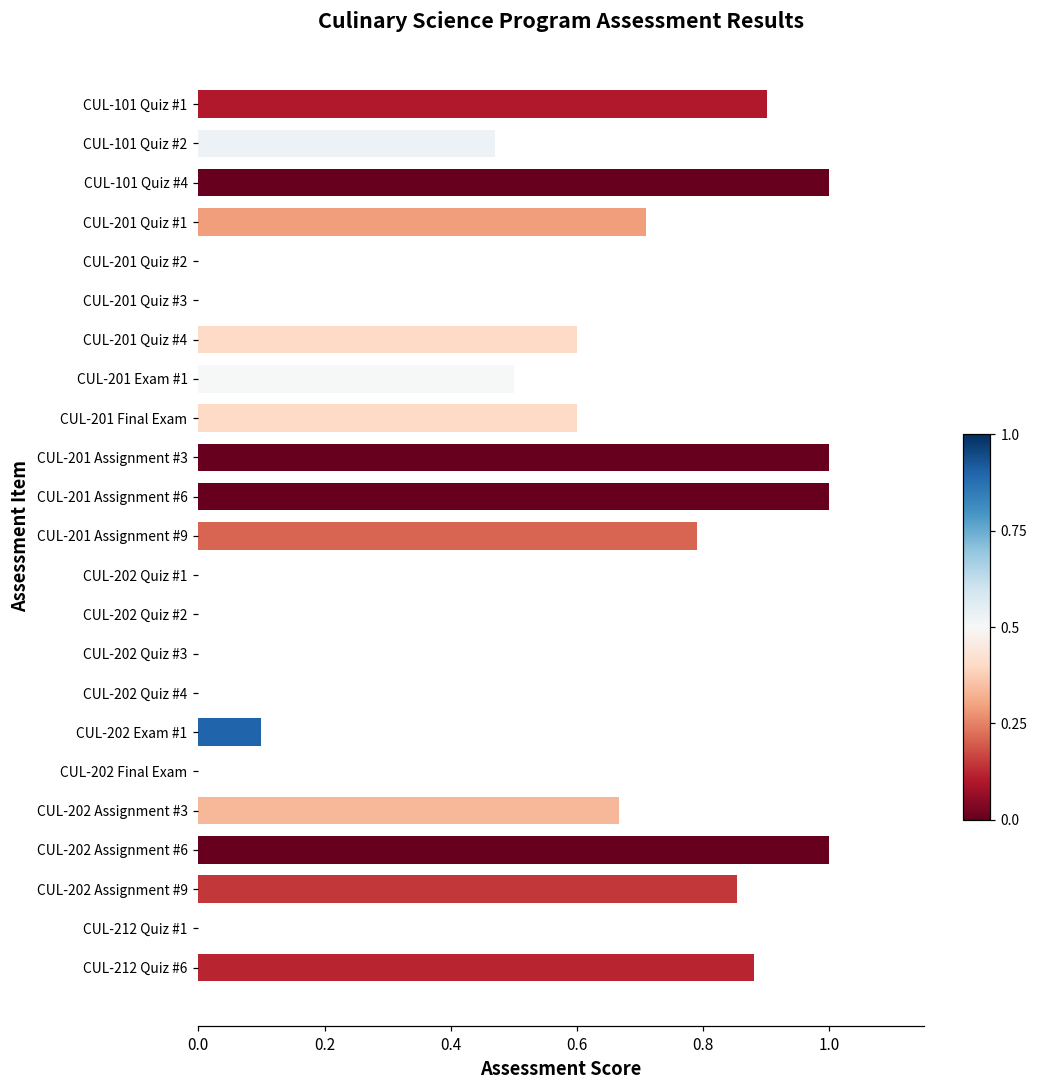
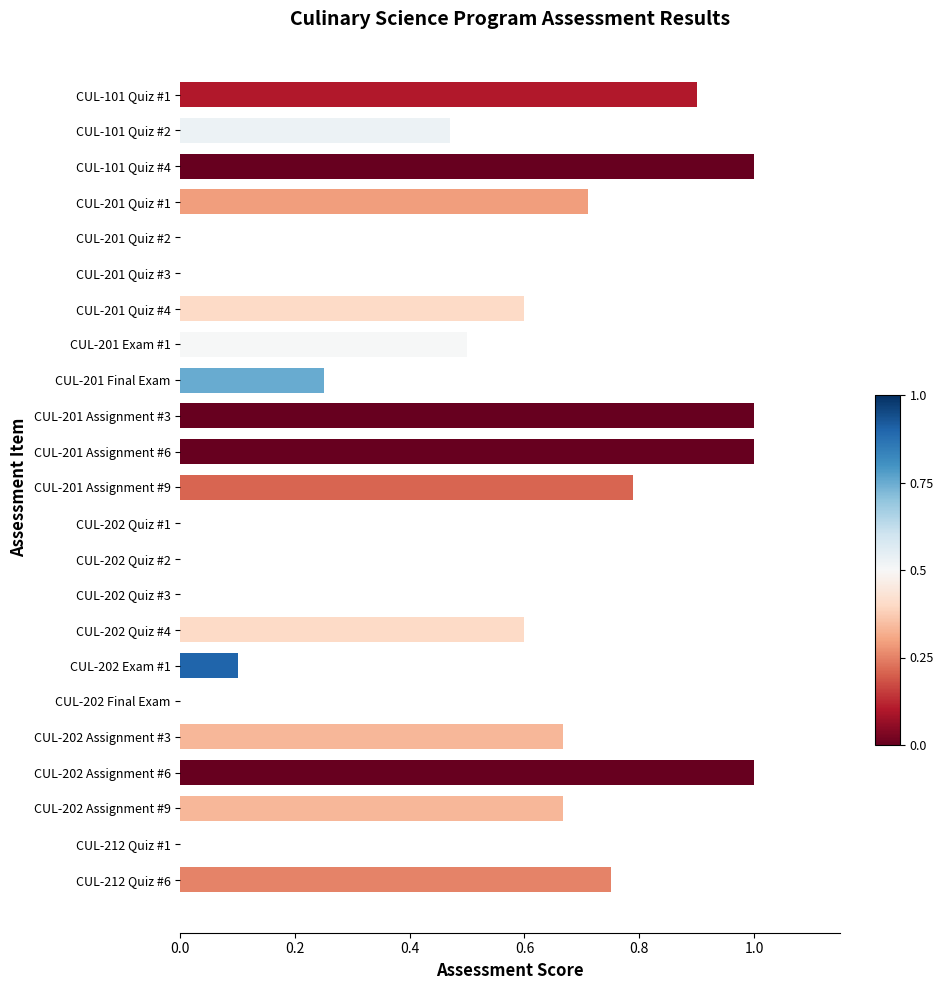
CUL-201 Final Exam: 0.60 -> 0.25
CUL-202 Quiz #4: 0.0 -> 0.6
CUL-202 Assignment #9: 0.85 -> 0.67
CUL-212 Quiz #6: 0.88 -> 0.75
